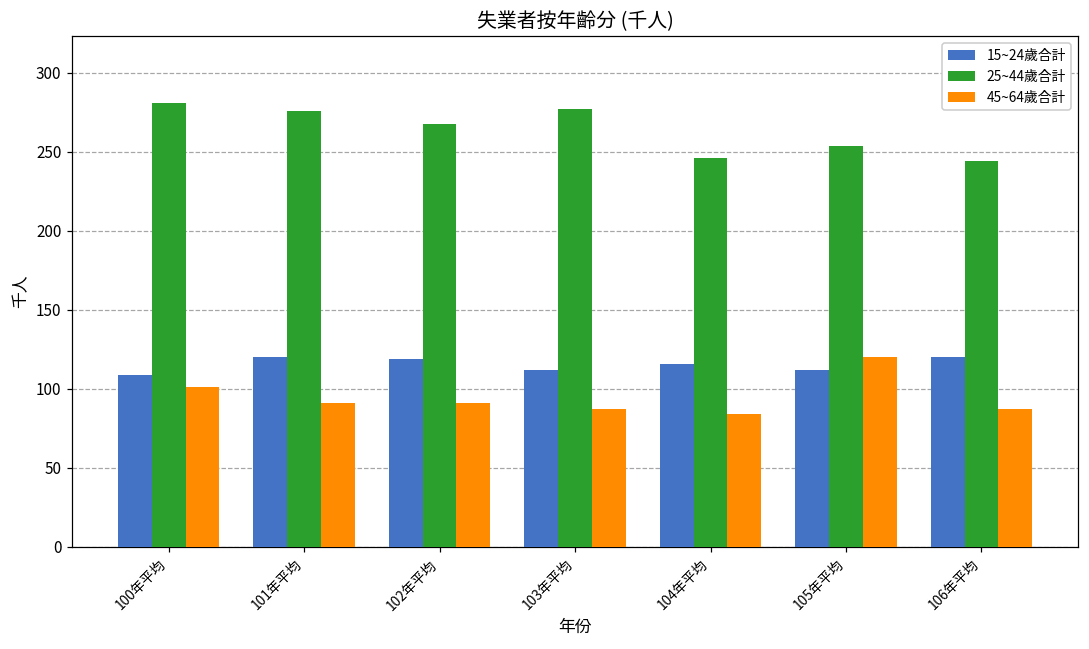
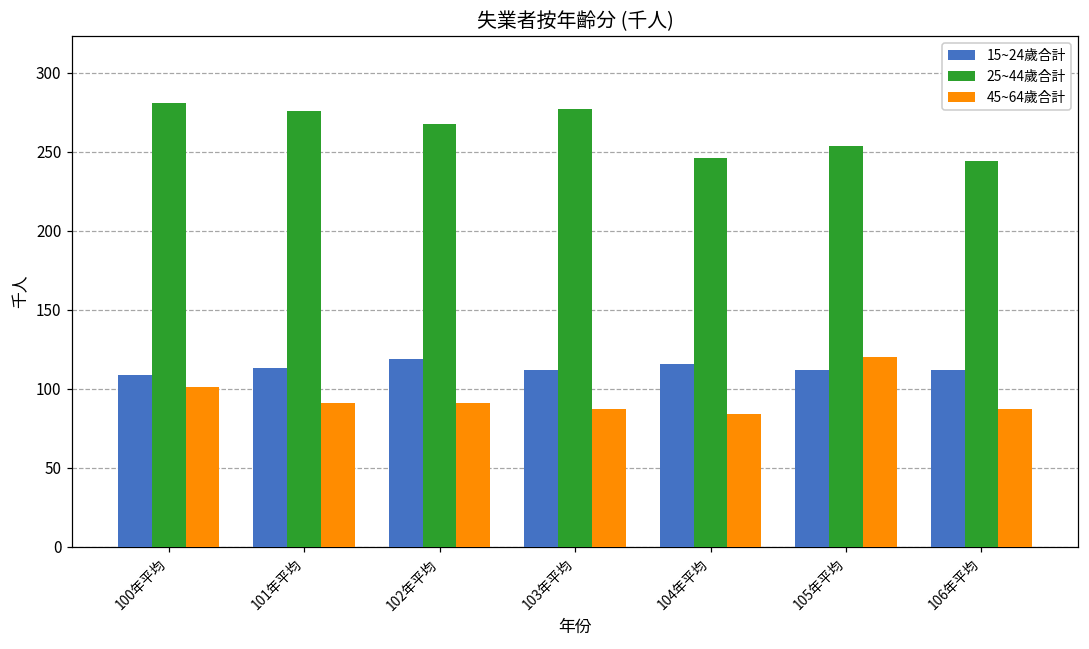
15~24歲合計, 101年平均: 120 -> 113
15~24歲合計, 106年平均: 120 -> 112
